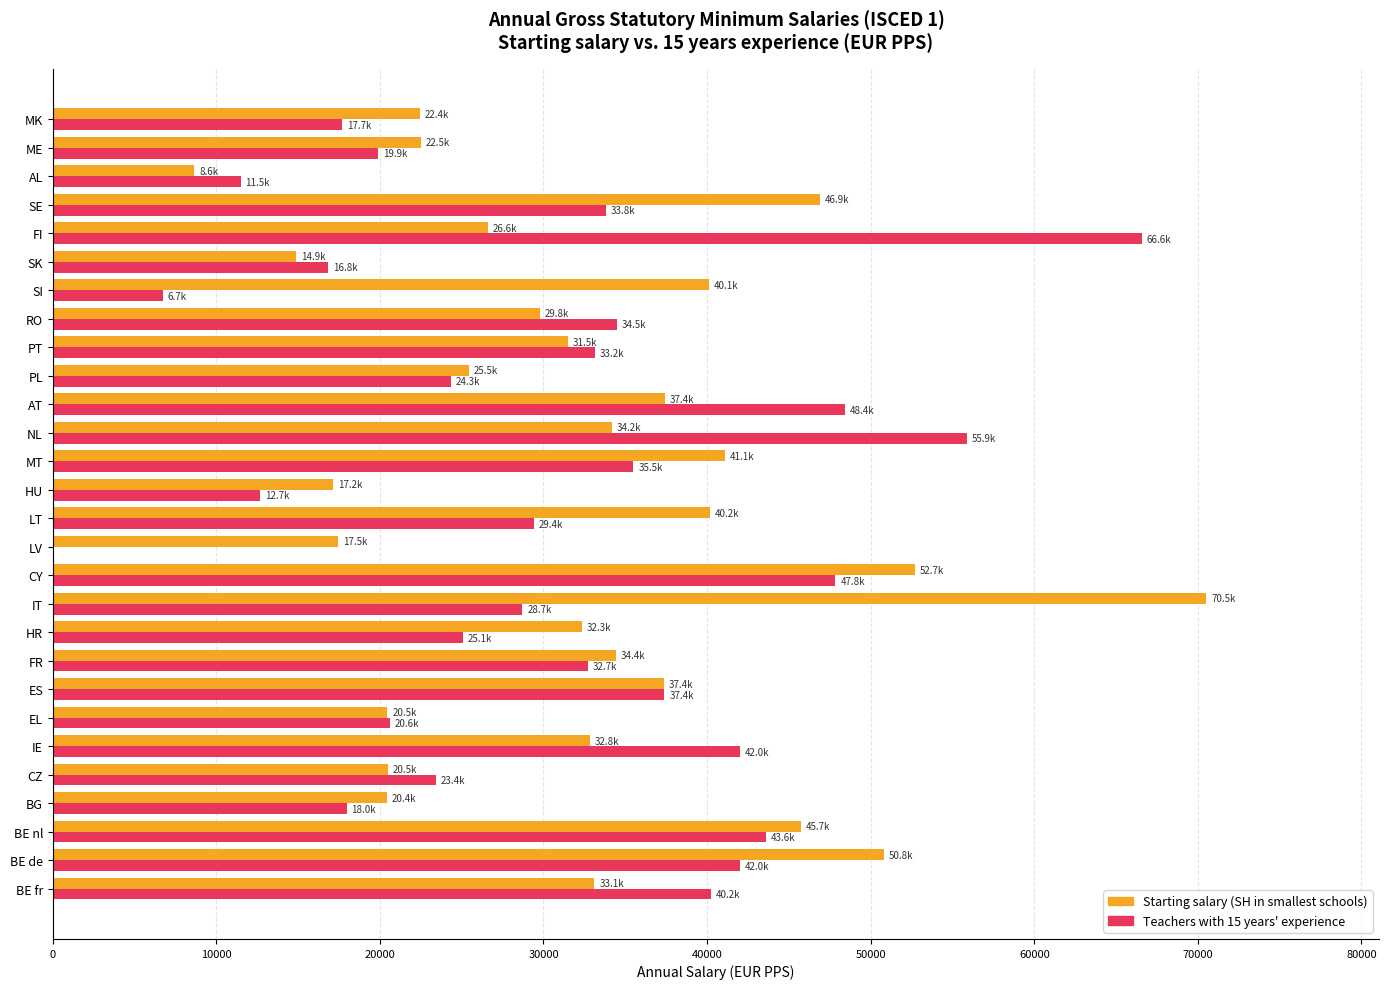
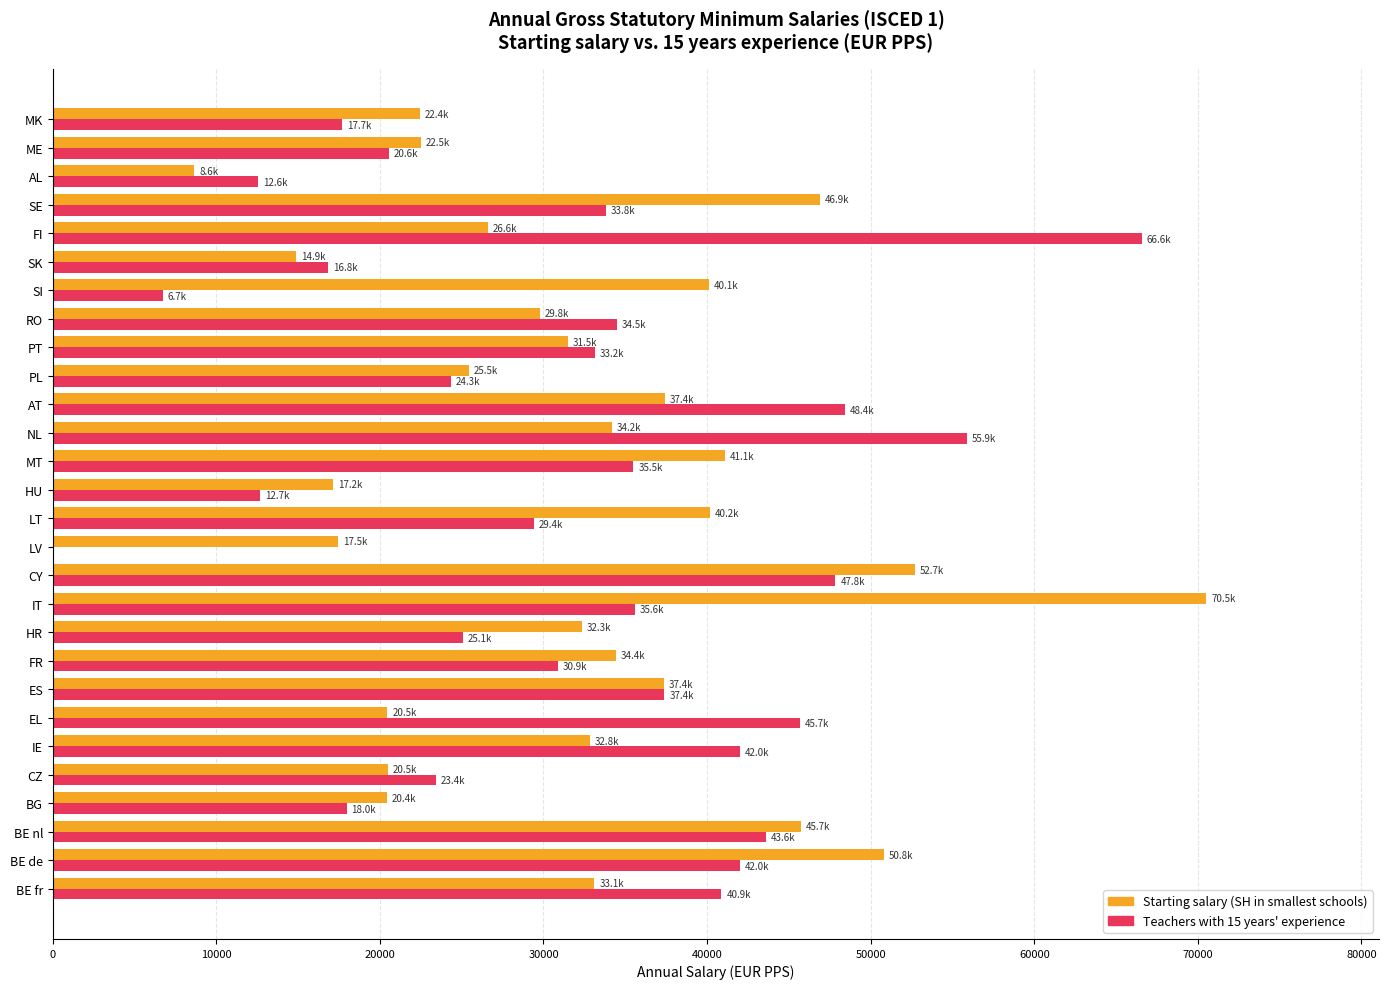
Teachers with 15 years' experience, ME: 19.9k -> 20.6k
Teachers with 15 years' experience, AL: 11.5k -> 12.6k
Teachers with 15 years' experience, IT: 28.7k -> 35.6k
Teachers with 15 years' experience, FR: 32.7k -> 30.9k
Teachers with 15 years' experience, EL: 20.6k -> 45.7k
Teachers with 15 years' experience, BE fr: 40.2k -> 40.9k
